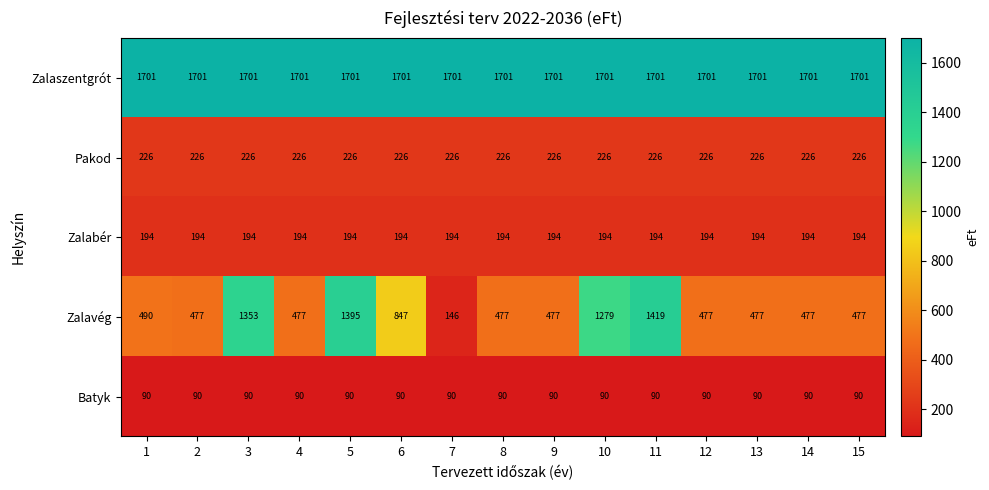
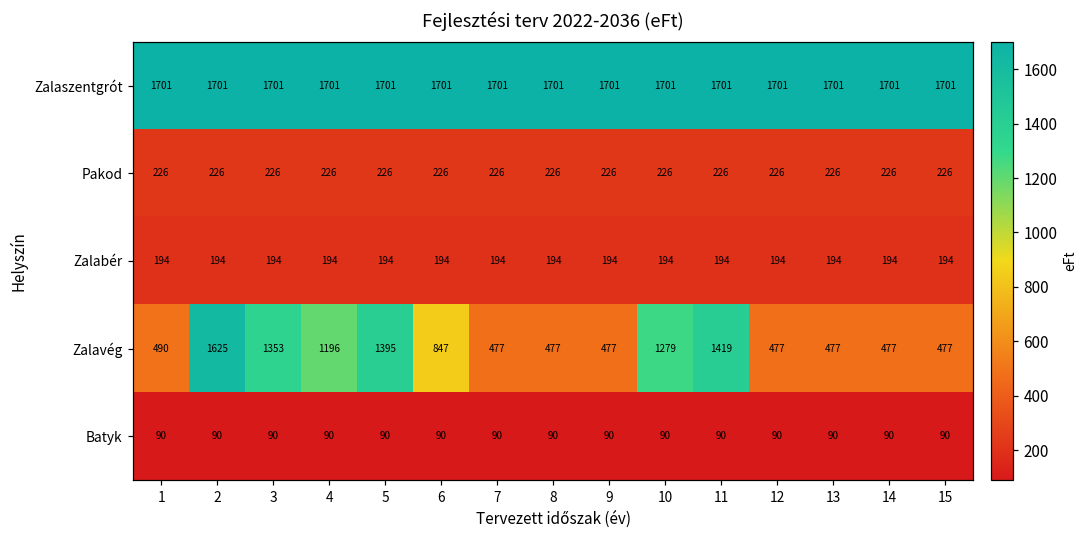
Zalavég, 2: 477 -> 1625
Zalavég, 4: 477 -> 1196
Zalavég, 7: 146 -> 477
